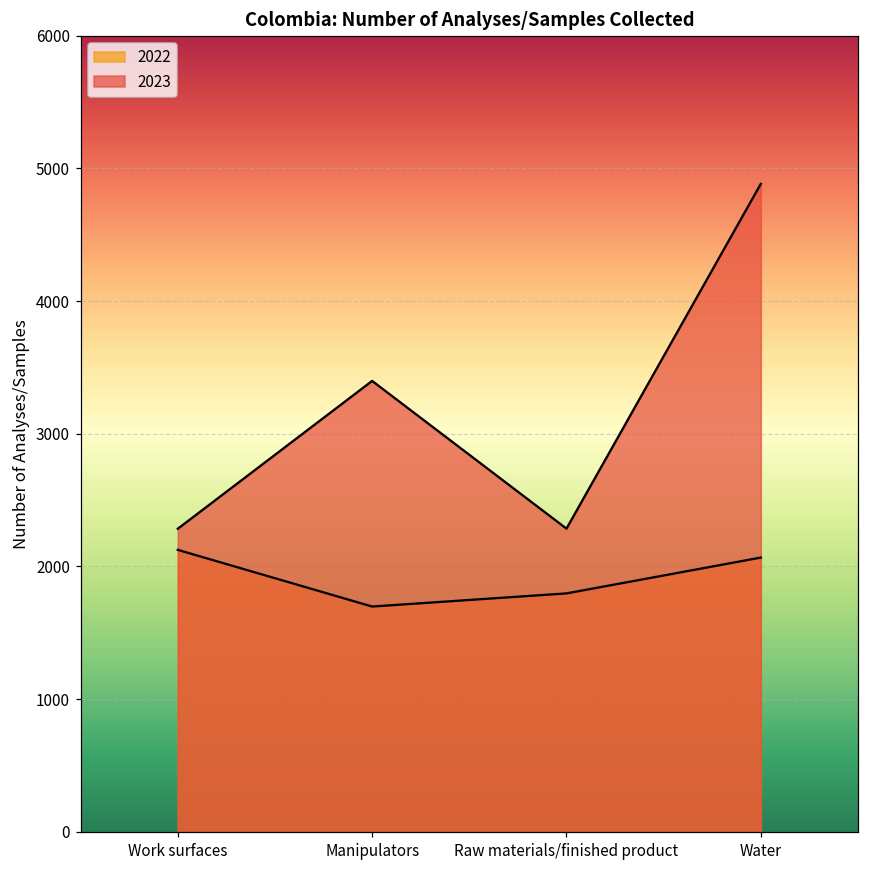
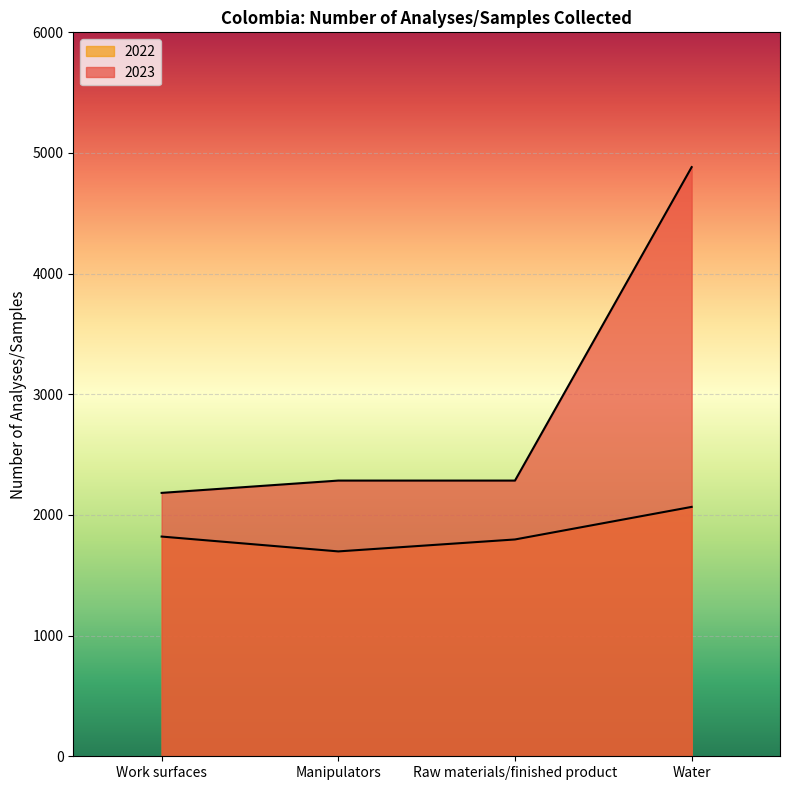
2022, Work surfaces: 2130 -> 1820
2023, Work surfaces: 2280 -> 2180
2023, Manipulators: 3400 -> 2290
